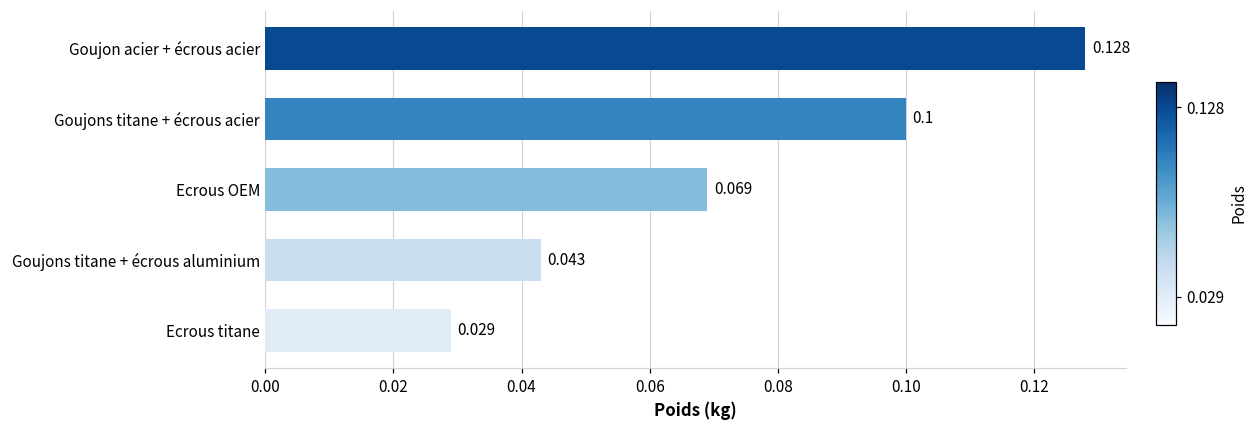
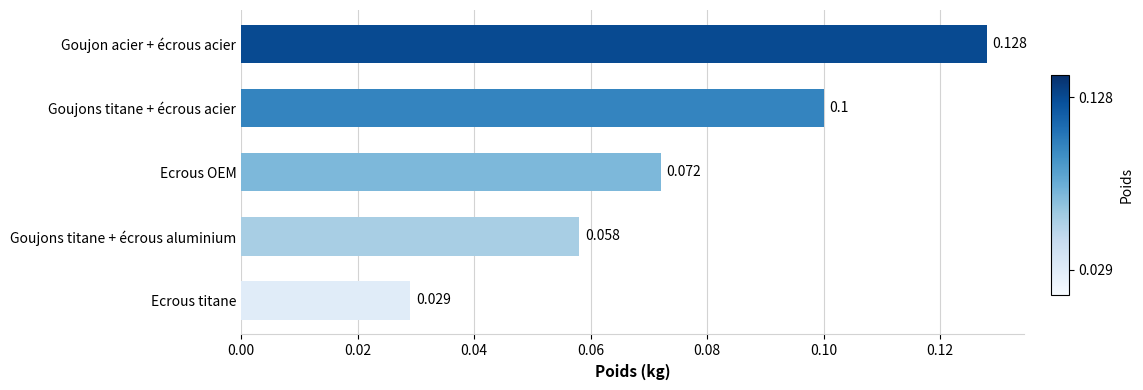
Ecrous OEM: 0.069 -> 0.072
Goujons titane + écrous aluminium: 0.043 -> 0.058
